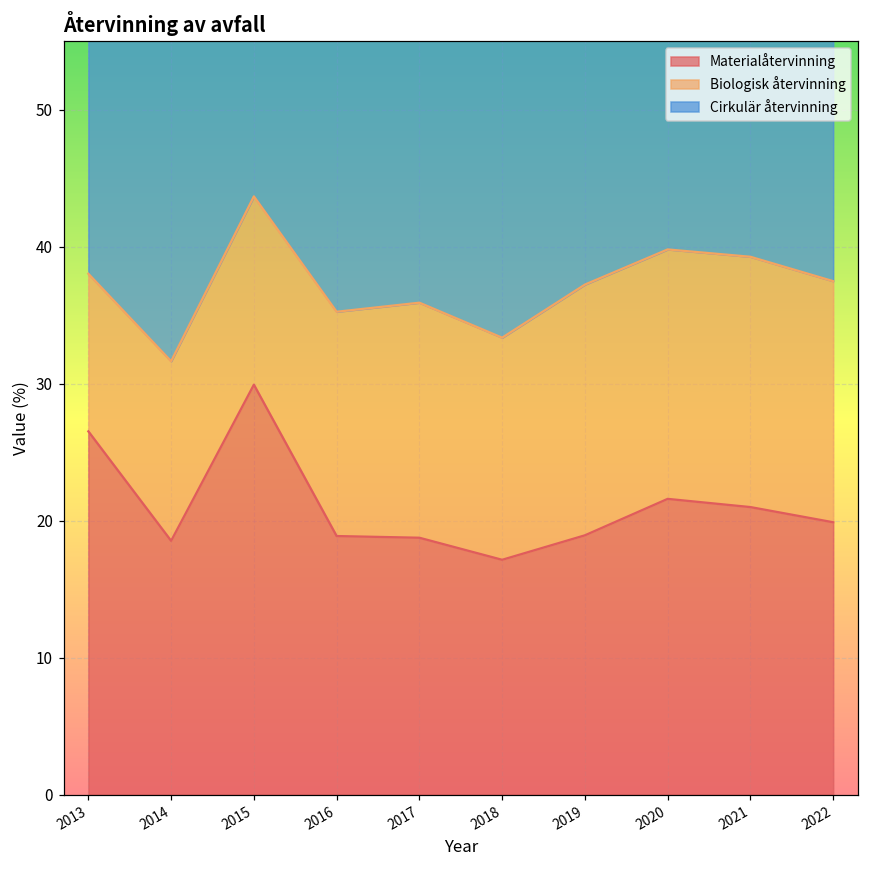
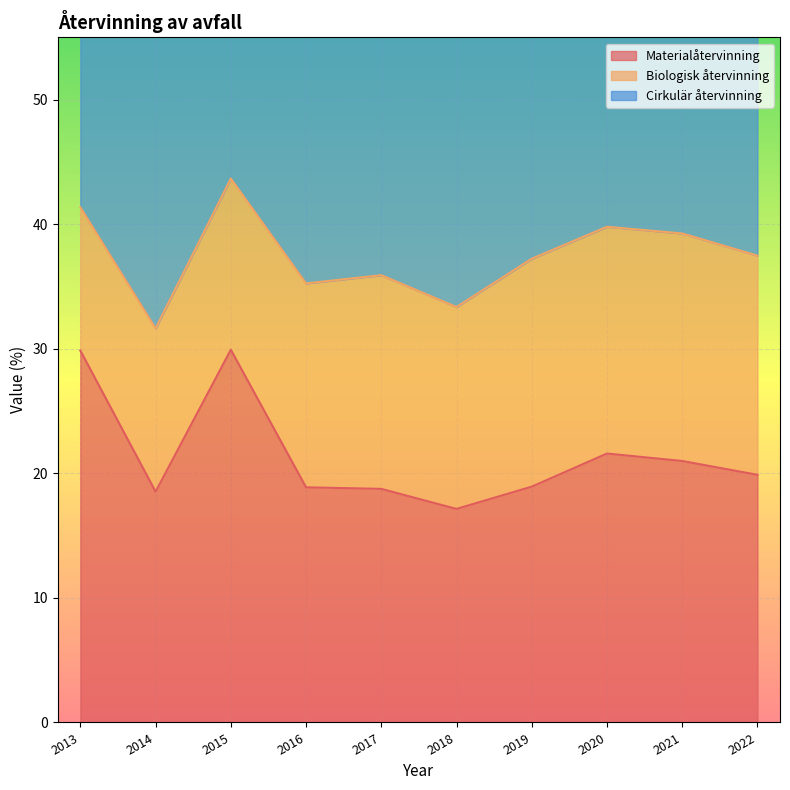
Materialåtervinning, 2013: 26.5 -> 29.9
